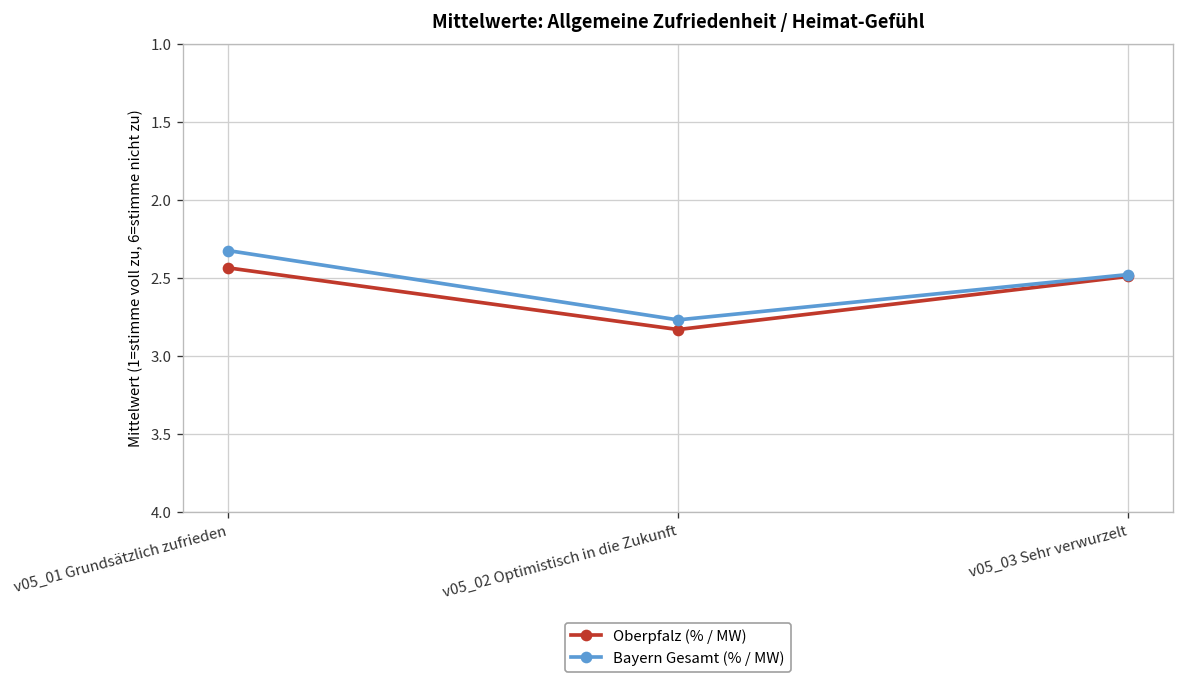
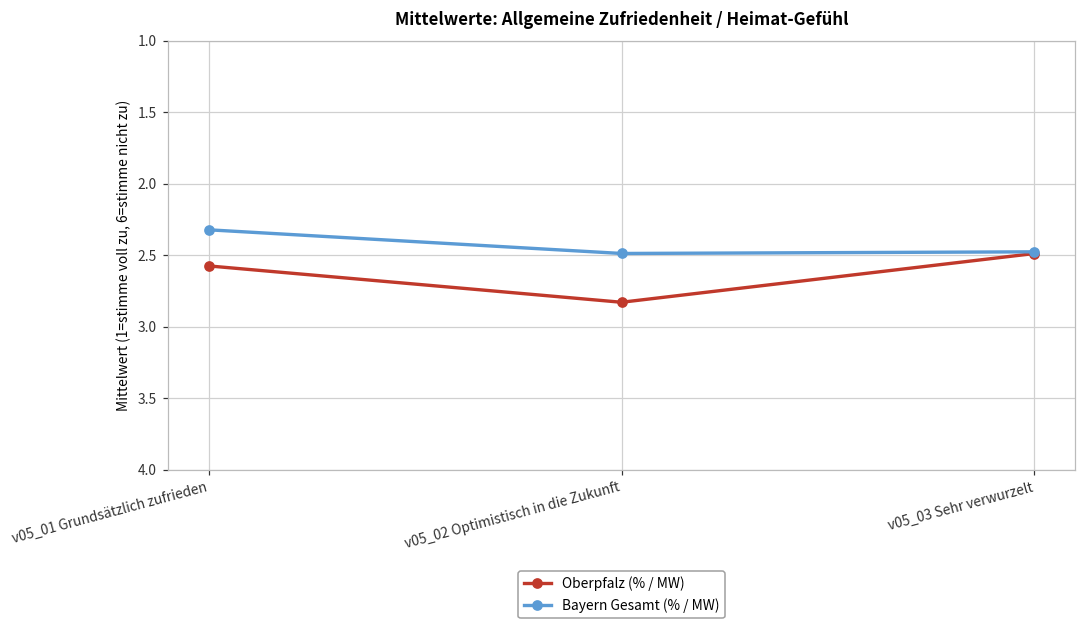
Oberpfalz (% / MW), v05_01 Grundsätzlich zufrieden: 2.43 -> 2.58
Bayern Gesamt (% / MW), v05_02 Optimistisch in die Zukunft: 2.77 -> 2.49
